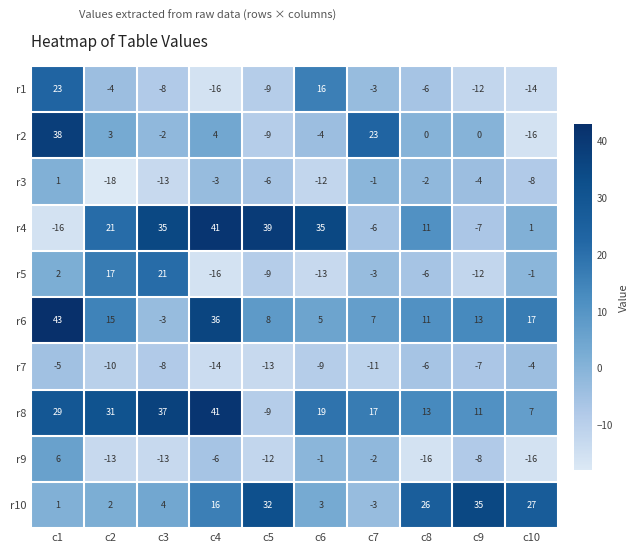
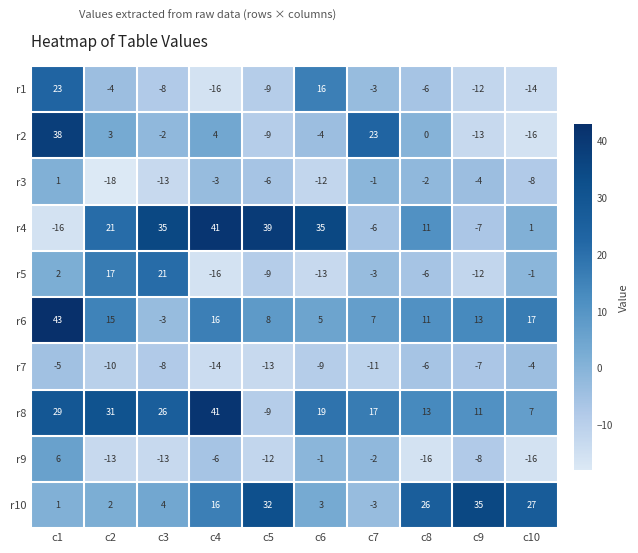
r2, c9: 0 -> -13
r6, c4: 36 -> 16
r8, c3: 37 -> 26
